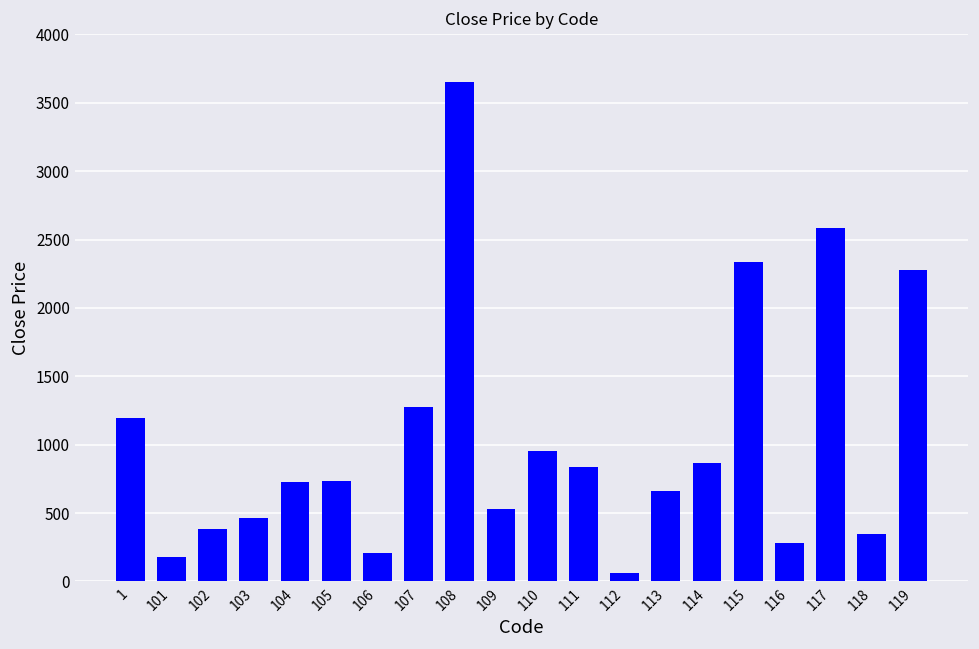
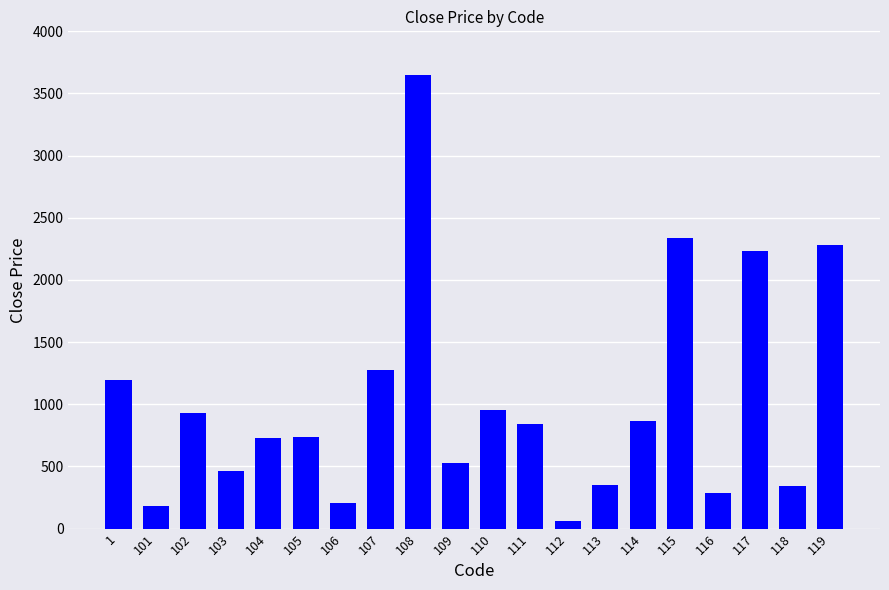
102: 390 -> 930
113: 660 -> 350
117: 2590 -> 2230
